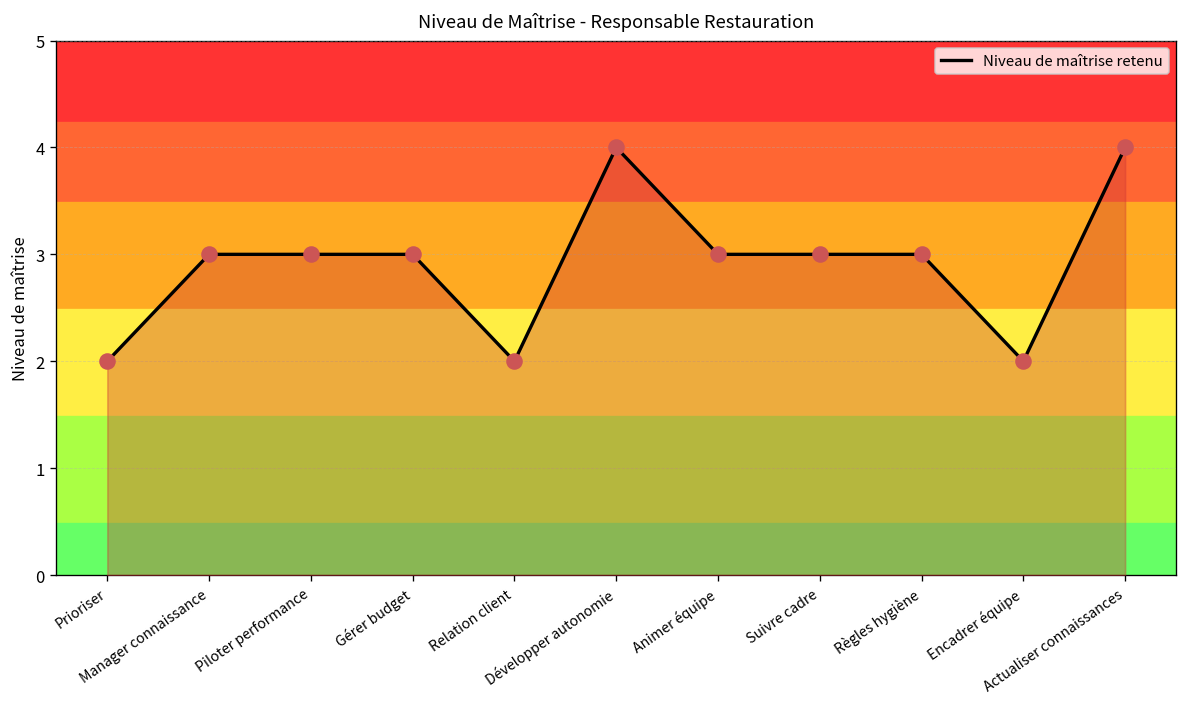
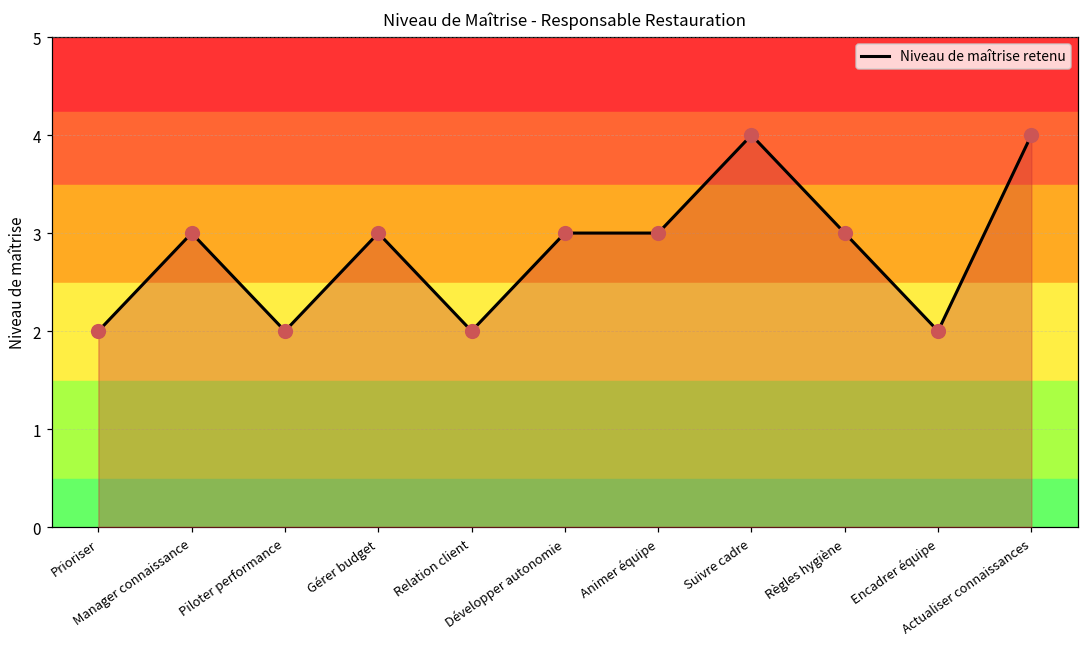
Niveau de maîtrise retenu, Piloter performance: 3 -> 2
Niveau de maîtrise retenu, Développer autonomie: 4 -> 3
Niveau de maîtrise retenu, Suivre cadre: 3 -> 4
